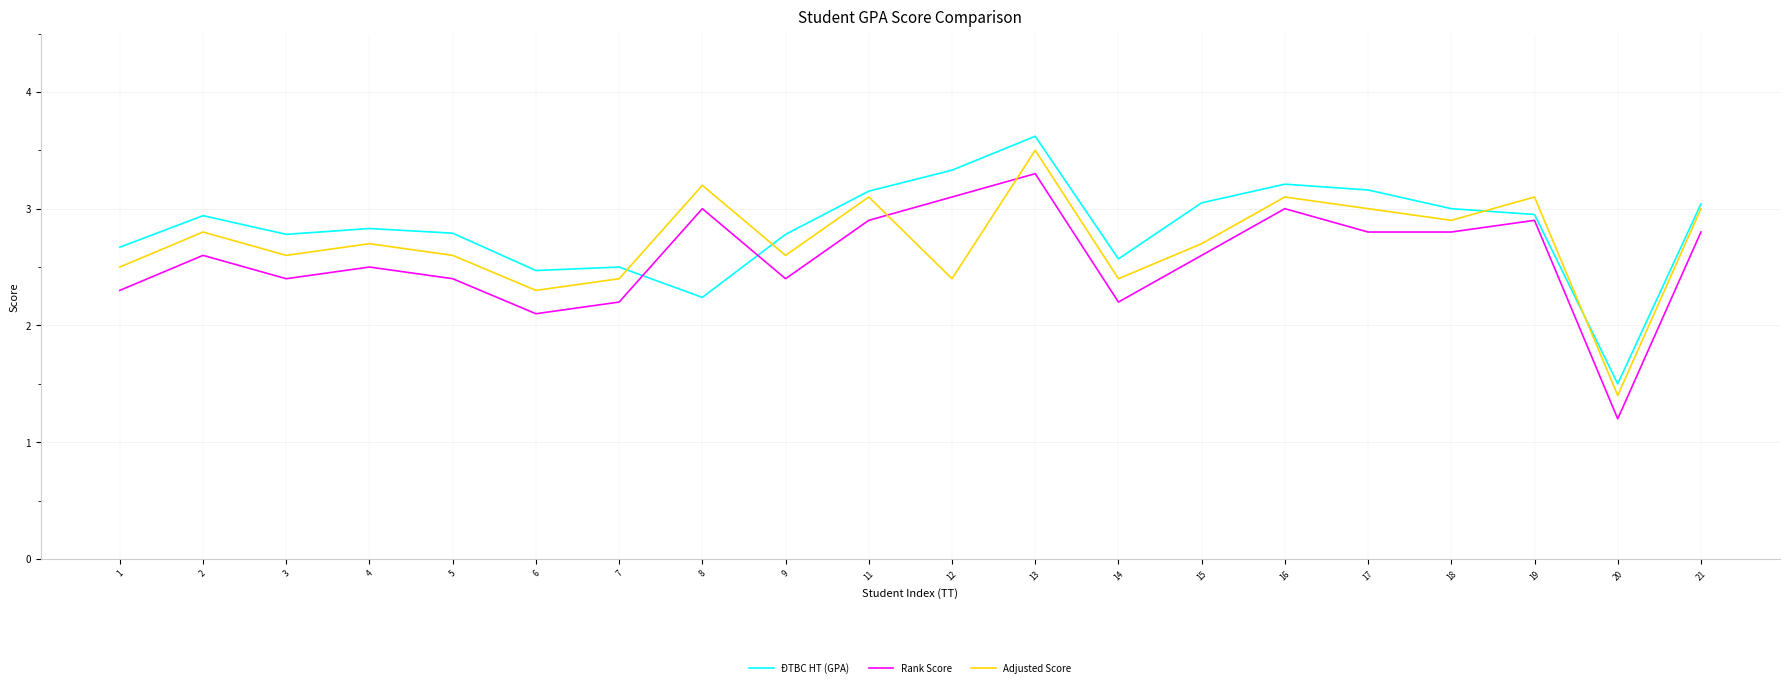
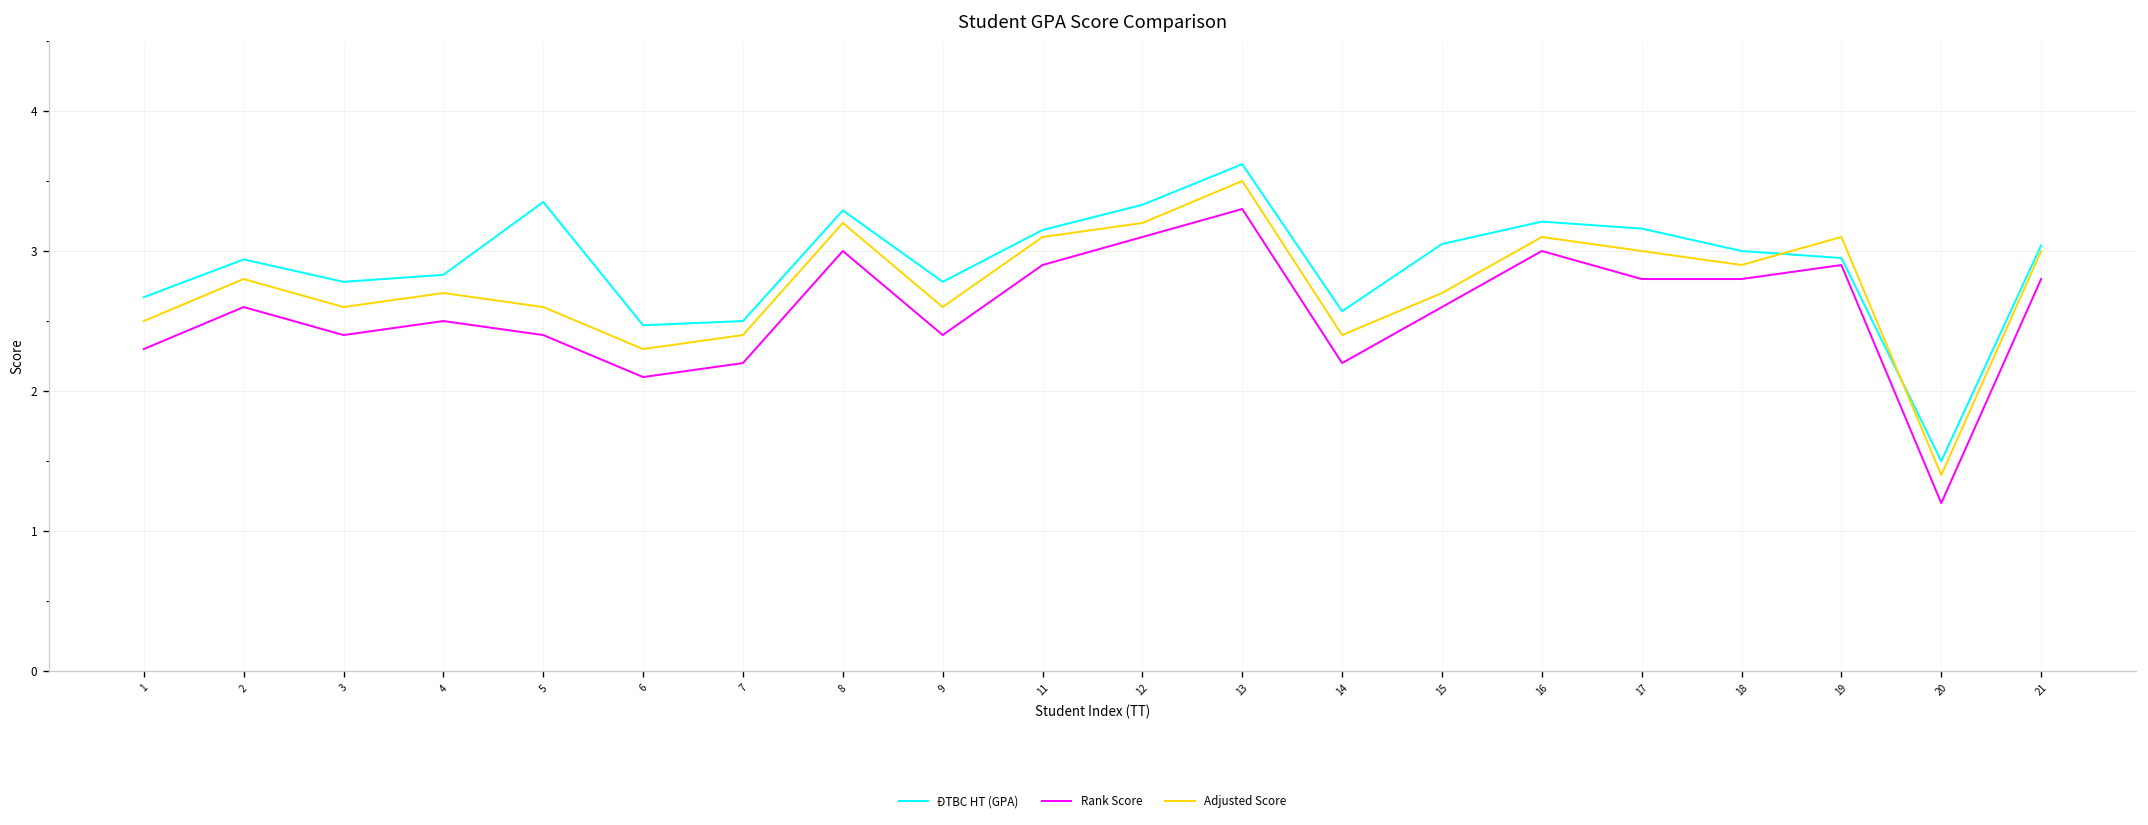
ĐTBC HT (GPA), 5: 2.79 -> 3.35
ĐTBC HT (GPA), 8: 2.24 -> 3.29
Adjusted Score, 12: 2.4 -> 3.2
